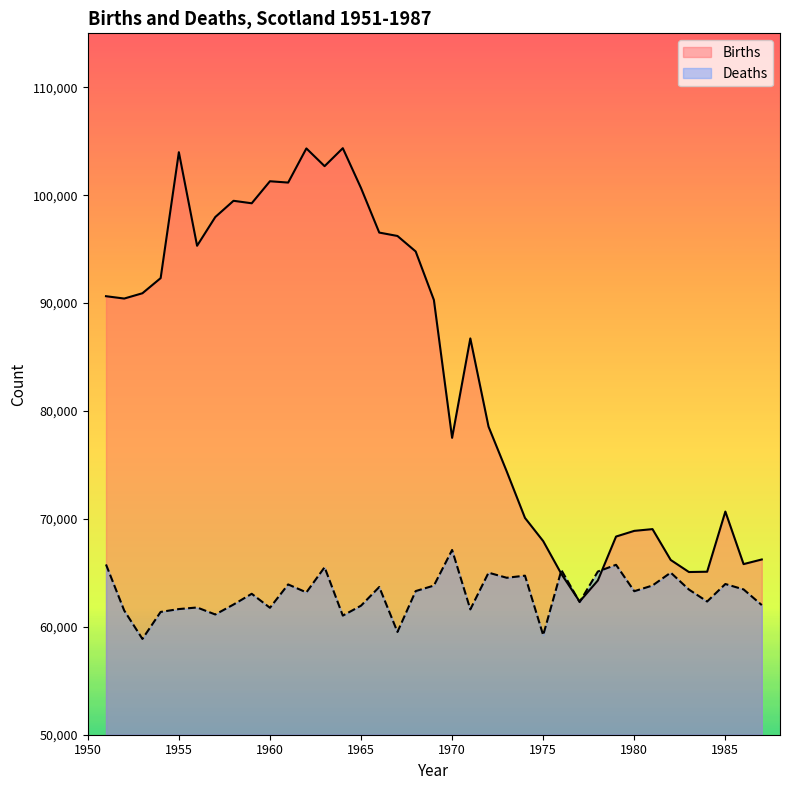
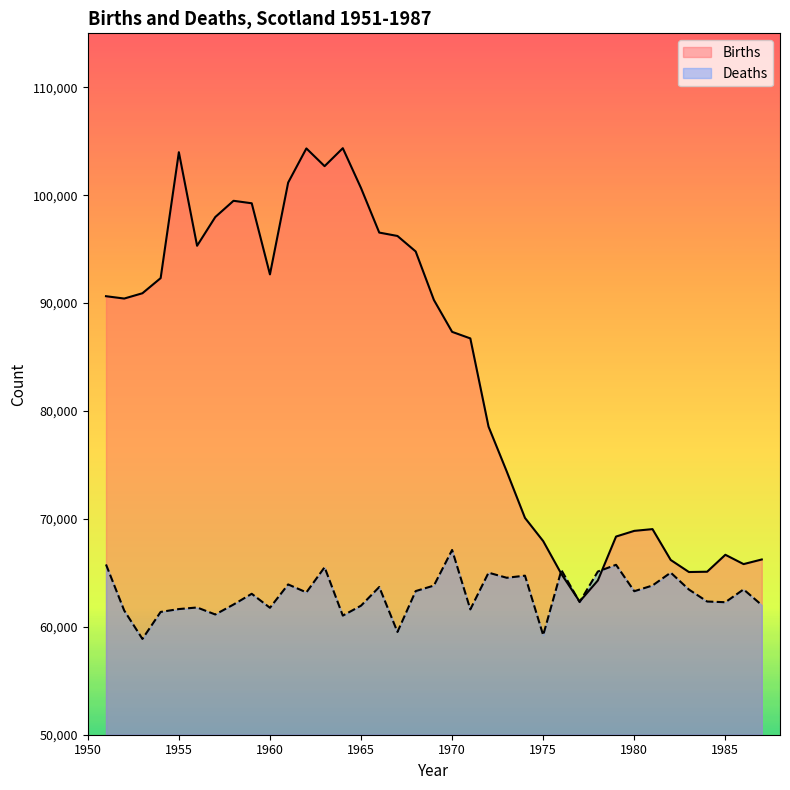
Births, 1960: 101,300 -> 92,700
Births, 1970: 77,500 -> 87,300
Births, 1985: 70,700 -> 66,700
Deaths, 1985: 64,000 -> 62,300
